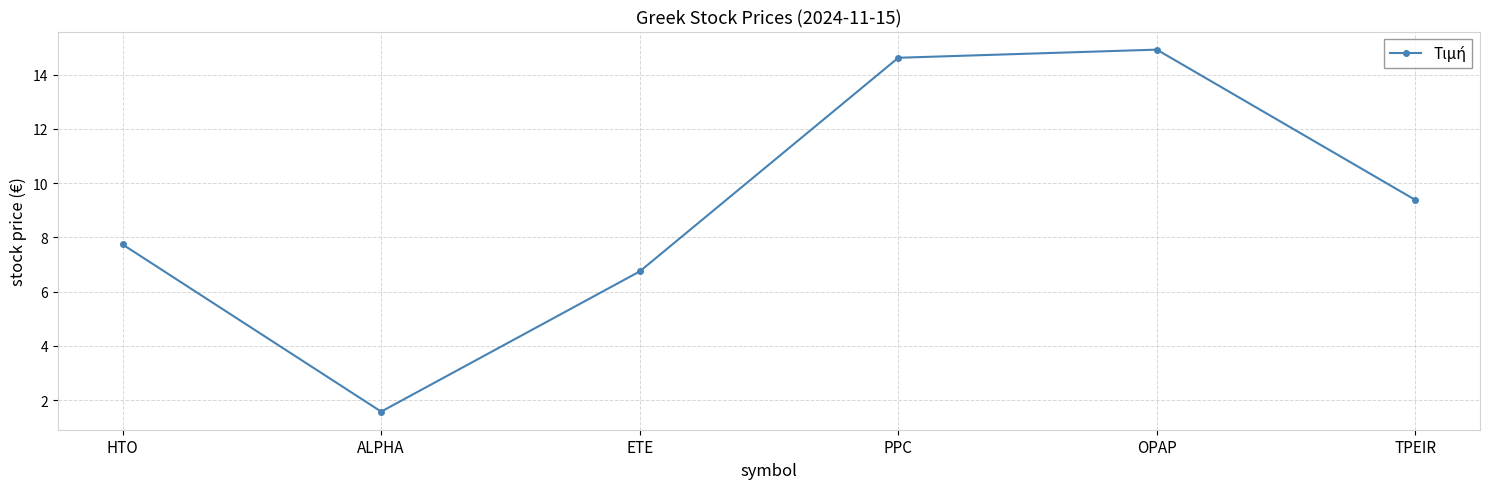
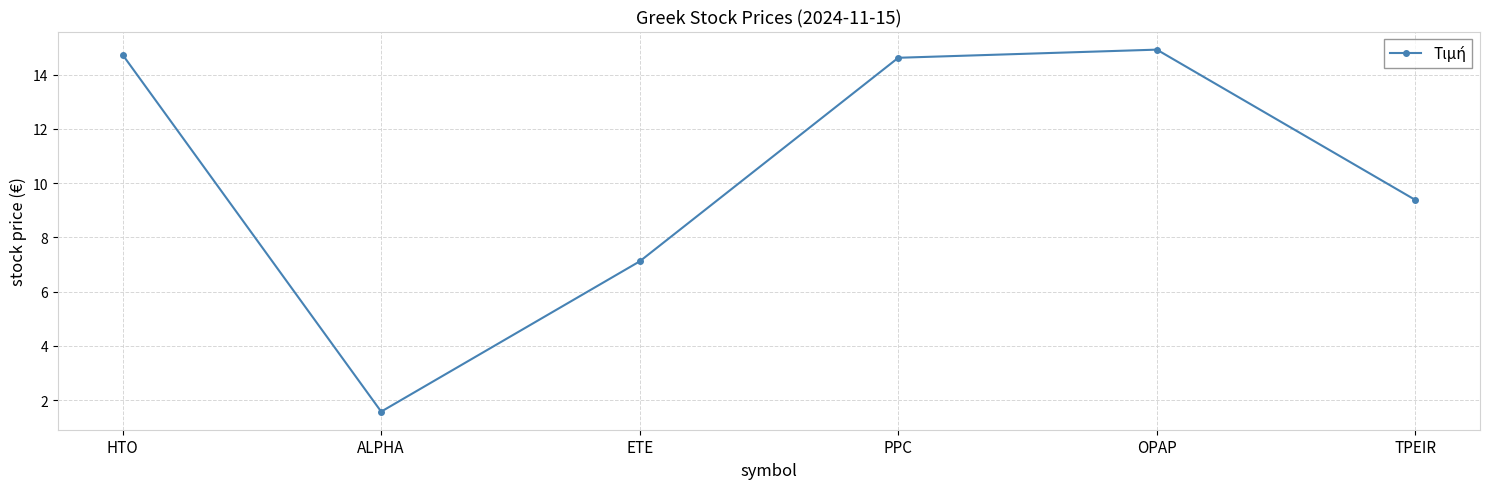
HTO: 7.7 -> 14.7
ETE: 6.7 -> 7.1
